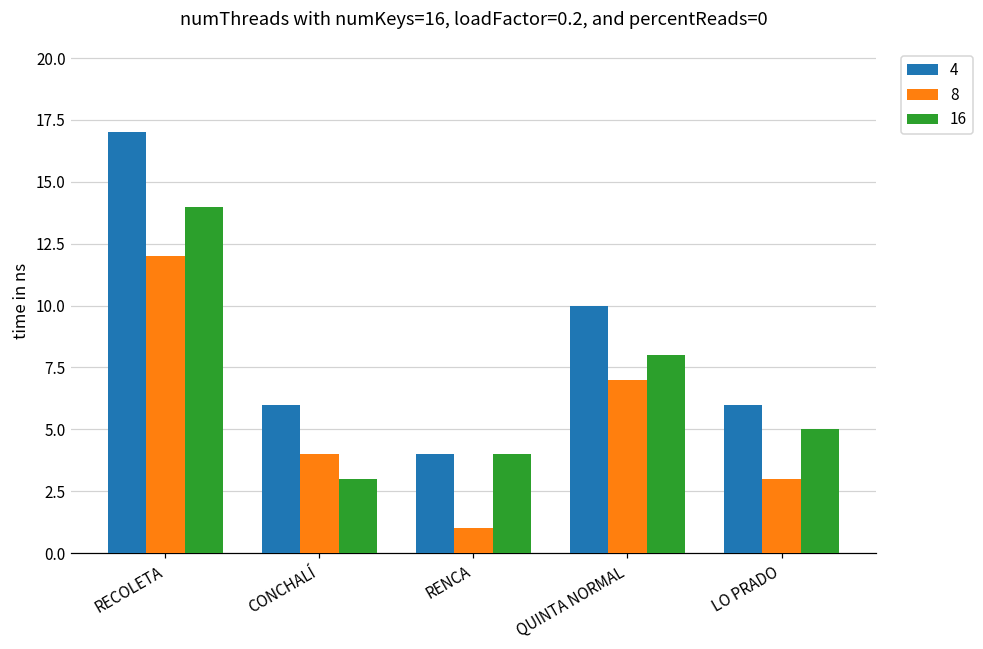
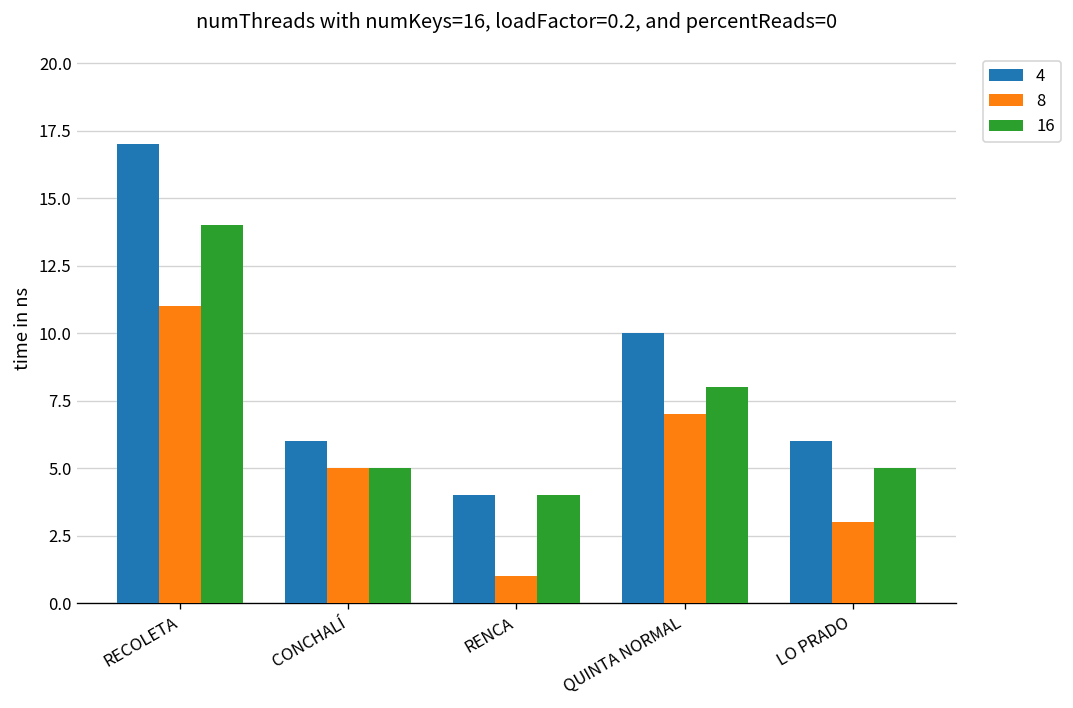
8, RECOLETA: 12 -> 11
8, CONCHALÍ: 4 -> 5
16, CONCHALÍ: 3 -> 5
